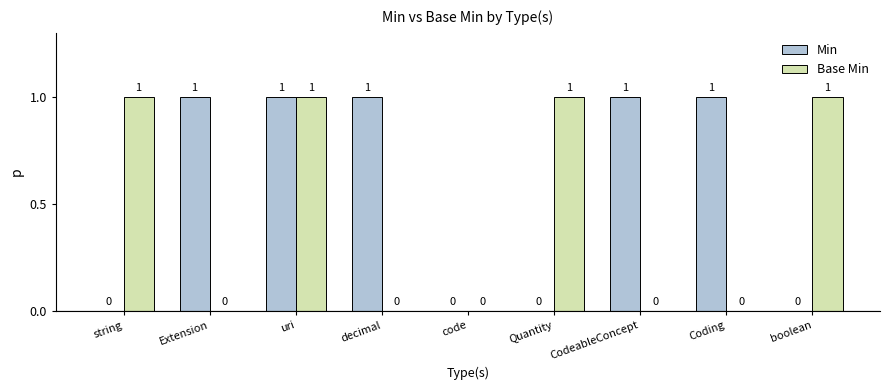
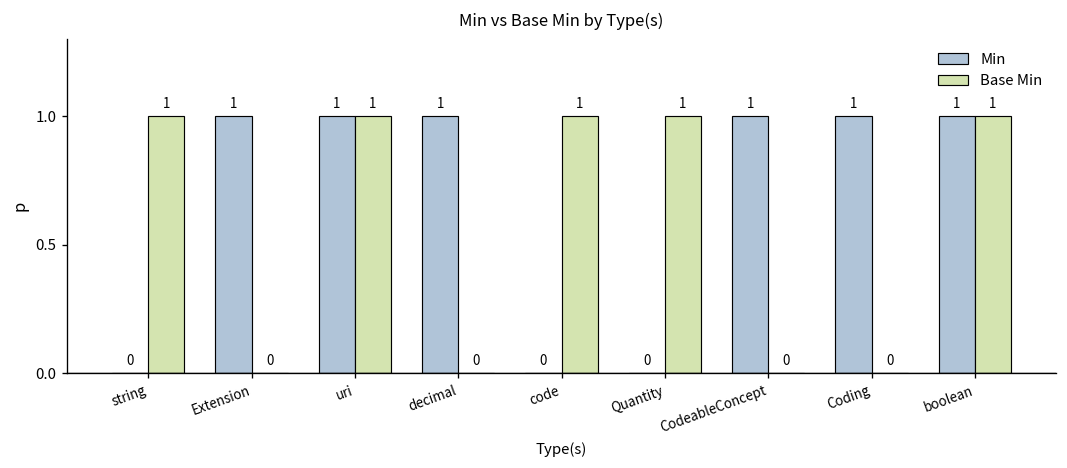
Base Min, code: 0 -> 1
Min, boolean: 0 -> 1
